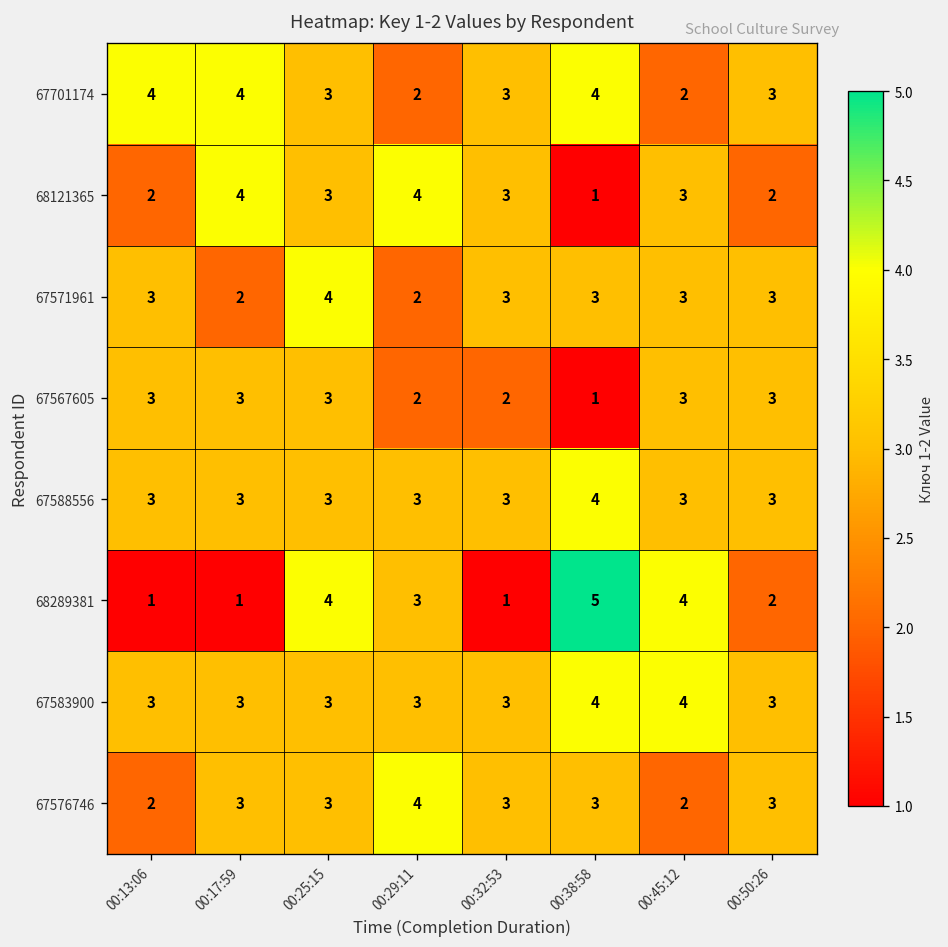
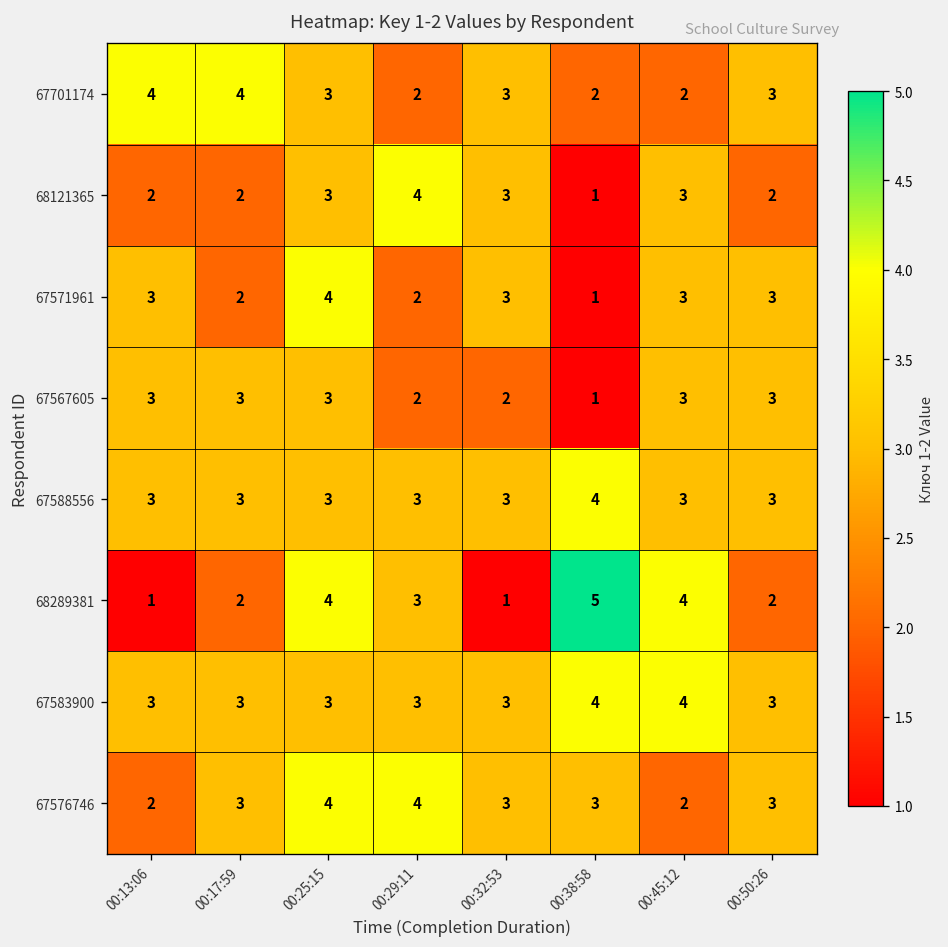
67701174, 00:38:58: 4 -> 2
68121365, 00:17:59: 4 -> 2
67571961, 00:38:58: 3 -> 1
68289381, 00:17:59: 1 -> 2
67576746, 00:25:15: 3 -> 4
